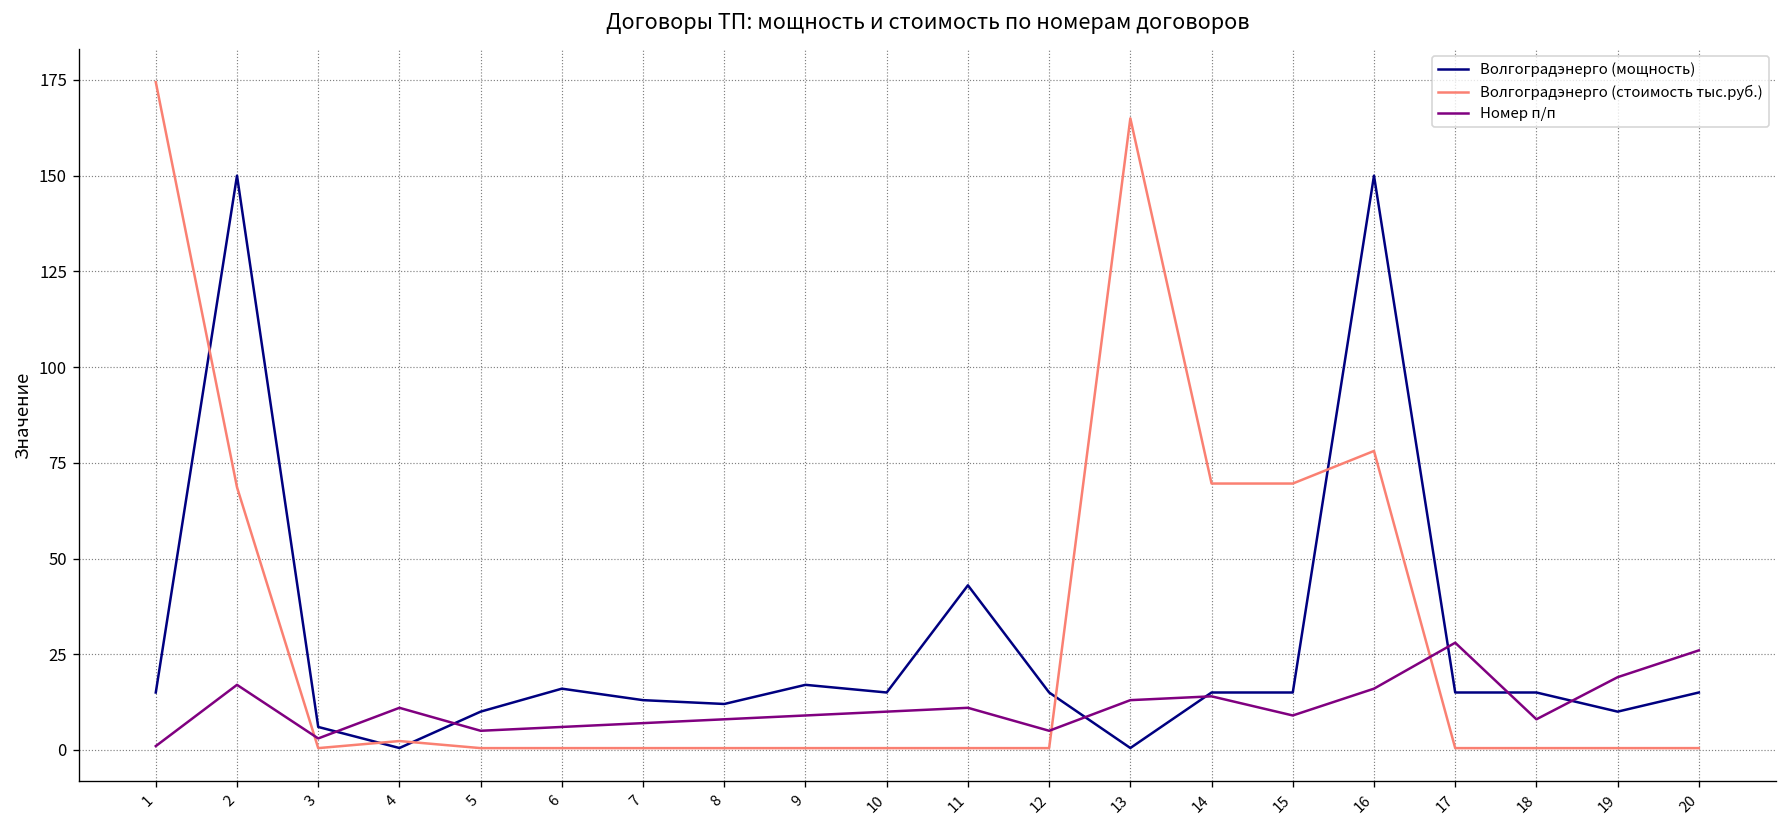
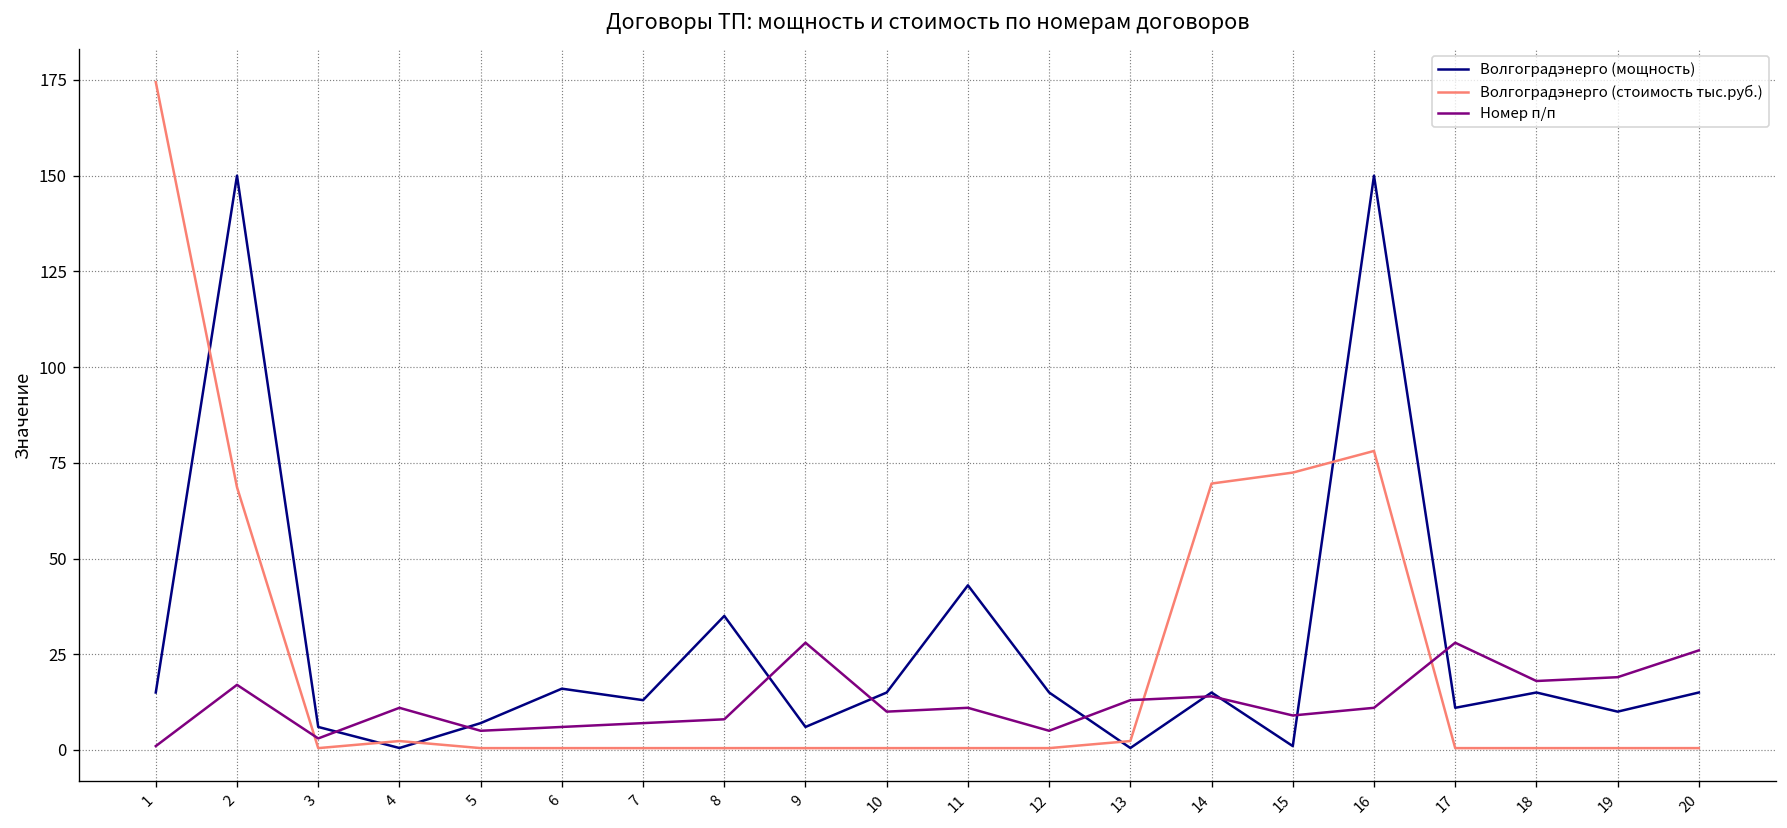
Волгоградэнерго (мощность), 5: 10 -> 7
Волгоградэнерго (мощность), 8: 12 -> 35
Волгоградэнерго (мощность), 9: 17 -> 6
Номер п/п, 9: 9 -> 28
Волгоградэнерго (стоимость тыс.руб.), 13: 165 -> 2
Волгоградэнерго (мощность), 15: 15 -> 1
Волгоградэнерго (стоимость тыс.руб.), 15: 70 -> 72
Номер п/п, 16: 16 -> 11
Волгоградэнерго (мощность), 17: 15 -> 11
Номер п/п, 18: 8 -> 18
